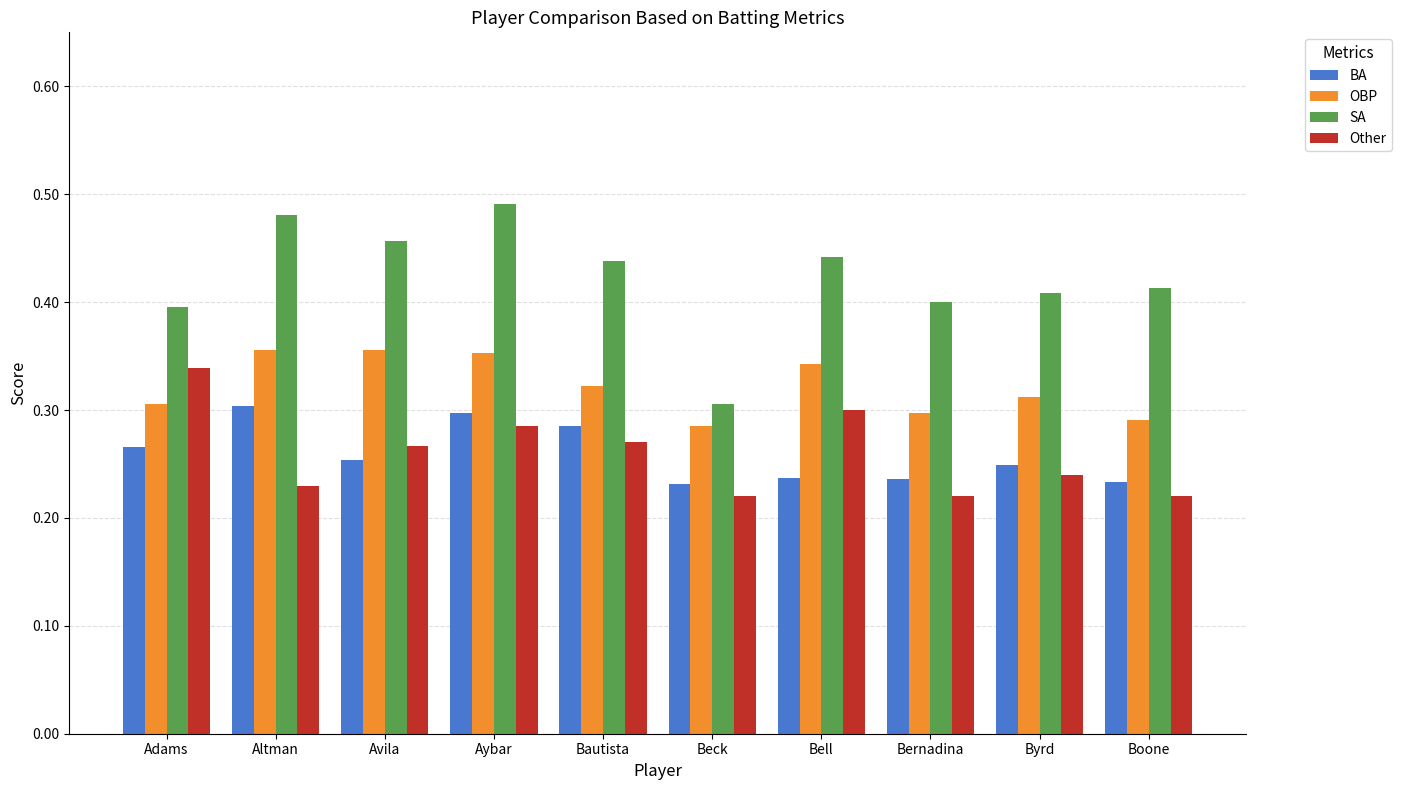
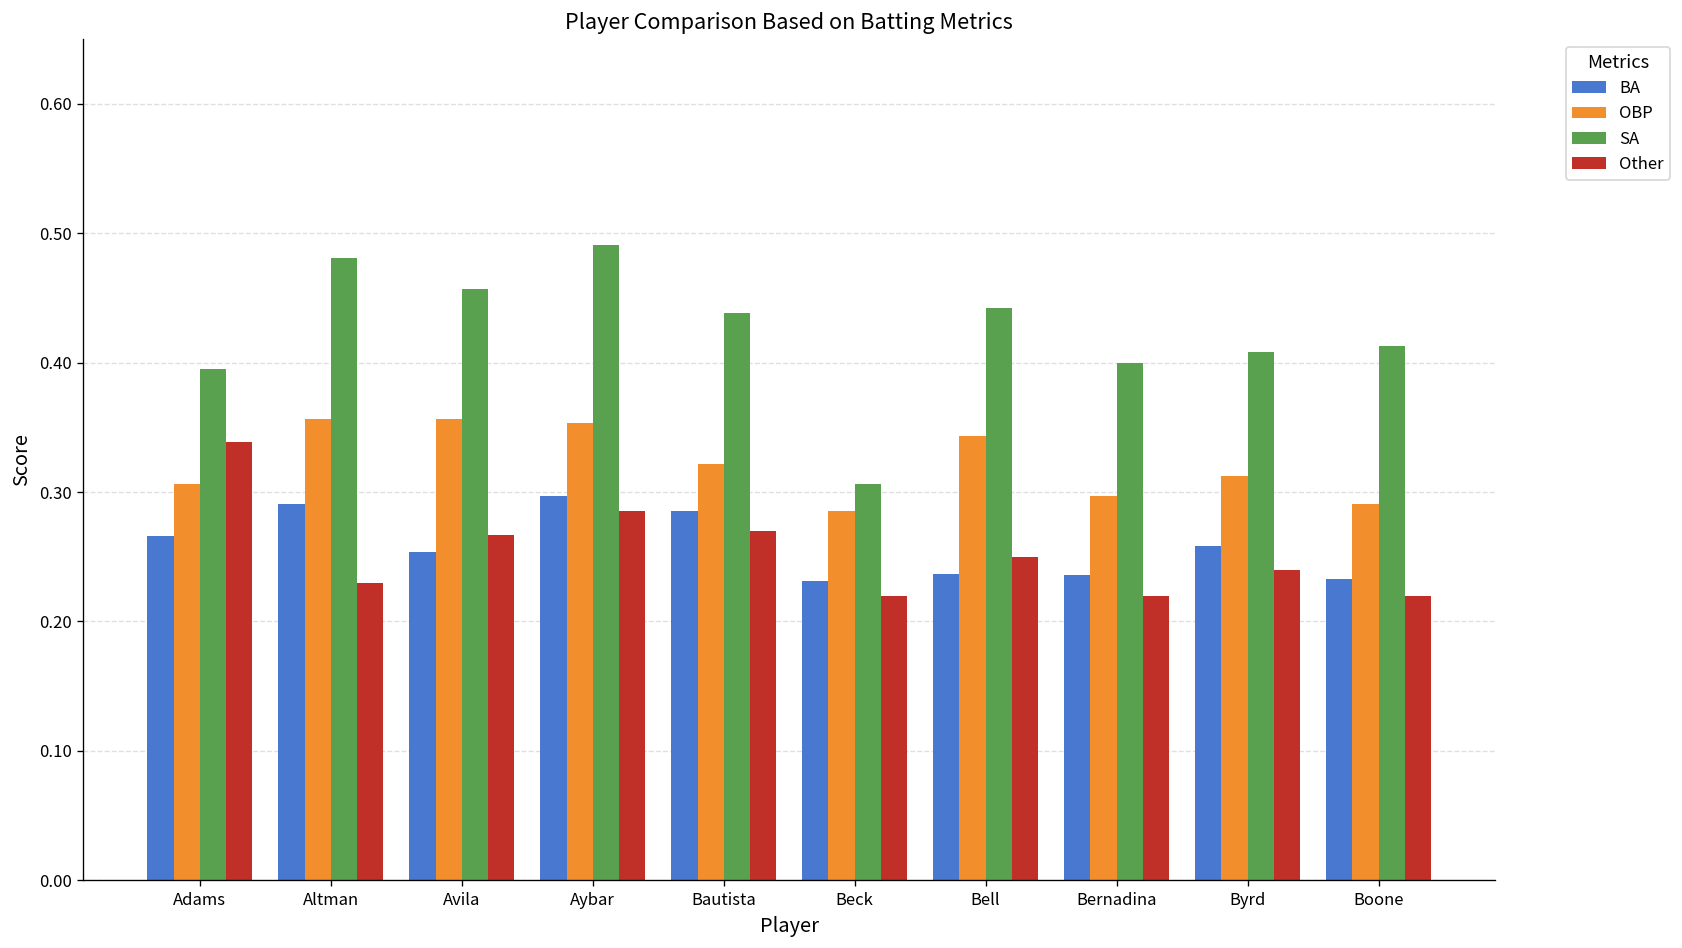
BA, Altman: 0.304 -> 0.291
Other, Bell: 0.30 -> 0.25
BA, Byrd: 0.249 -> 0.258
